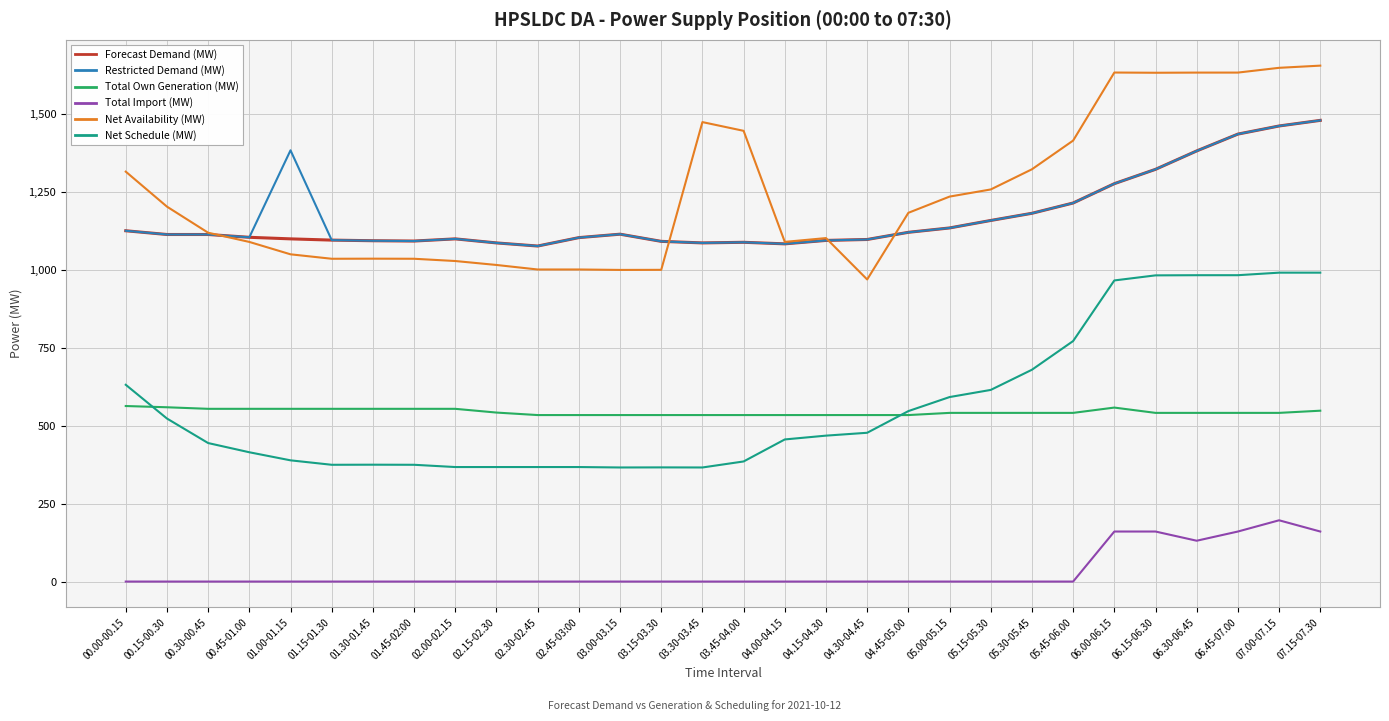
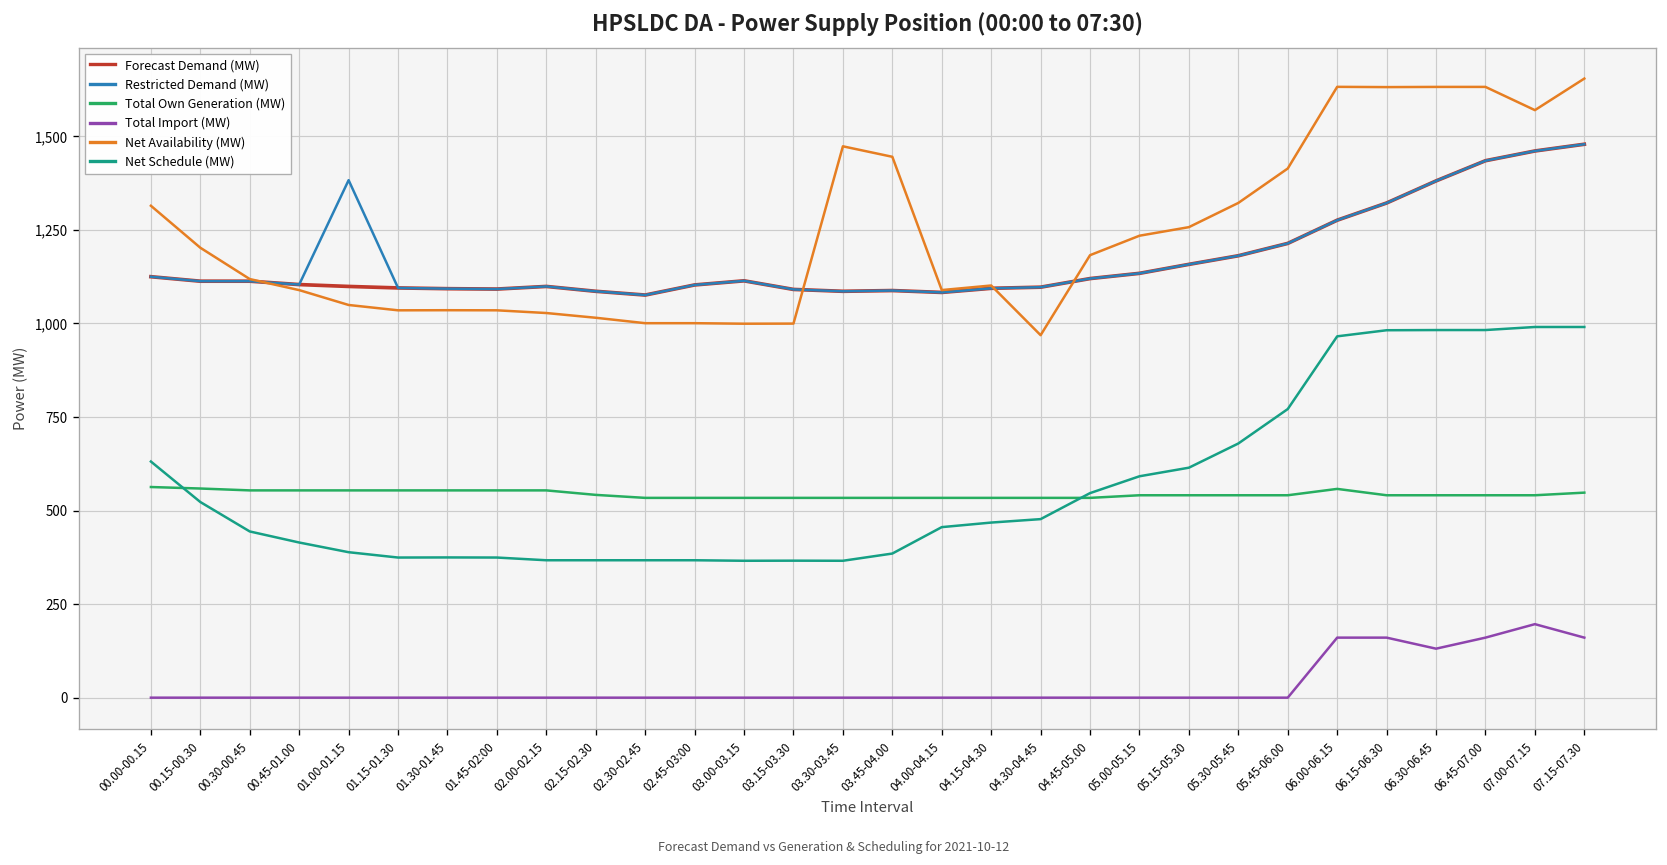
Net Availability (MW), 07.00-07.15: 1,650 -> 1,570
